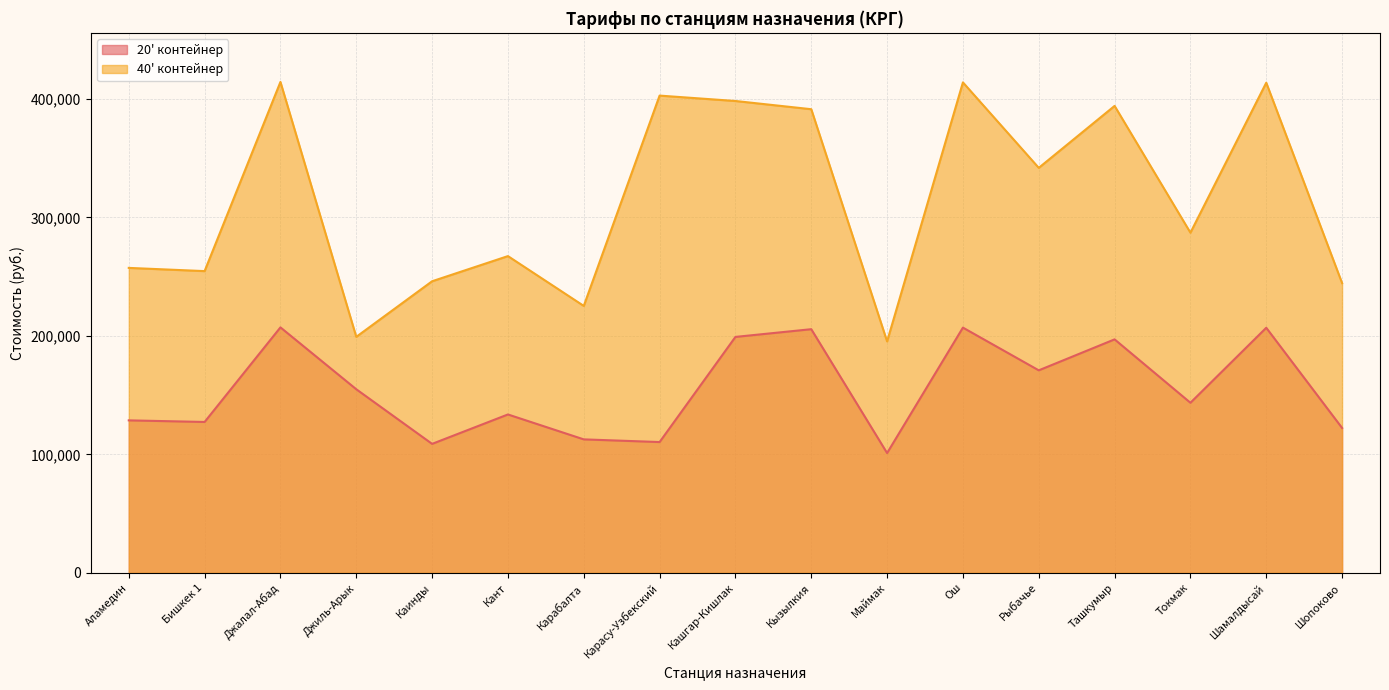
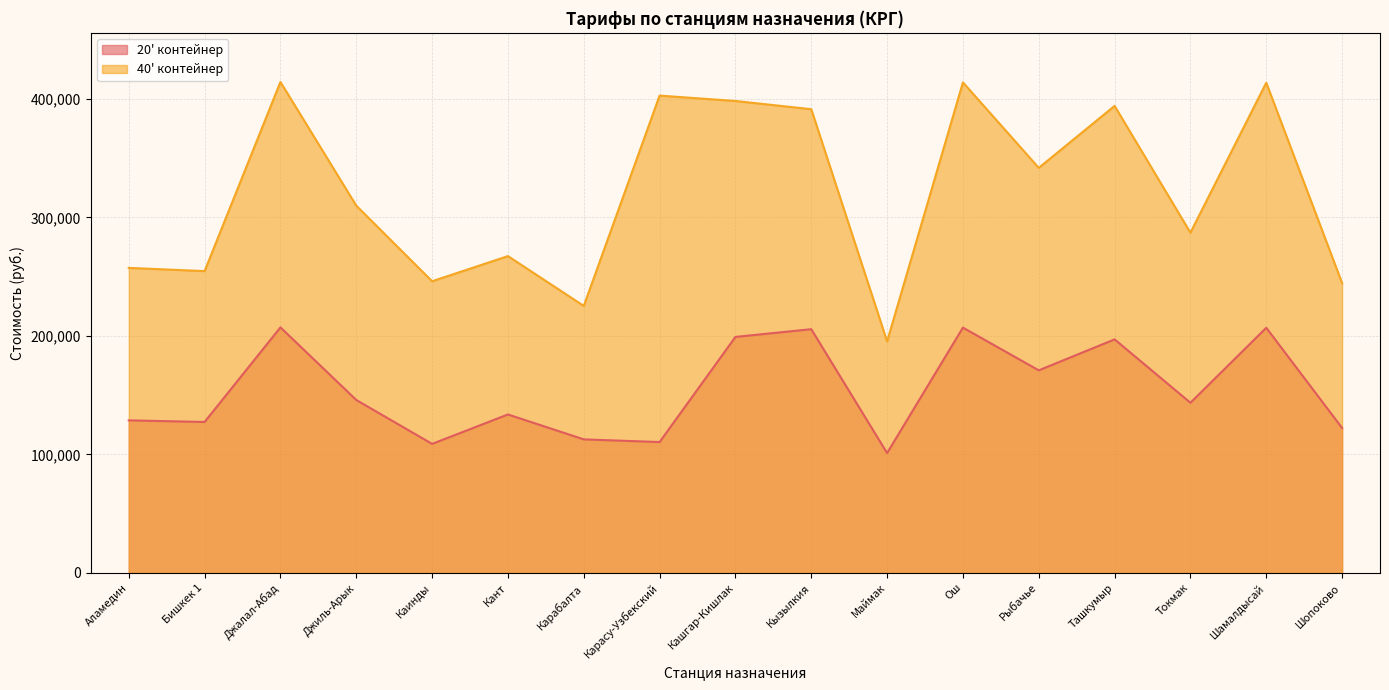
20' контейнер, Джиль-Арык: 155,000 -> 146,000
40' контейнер, Джиль-Арык: 199,000 -> 310,000
